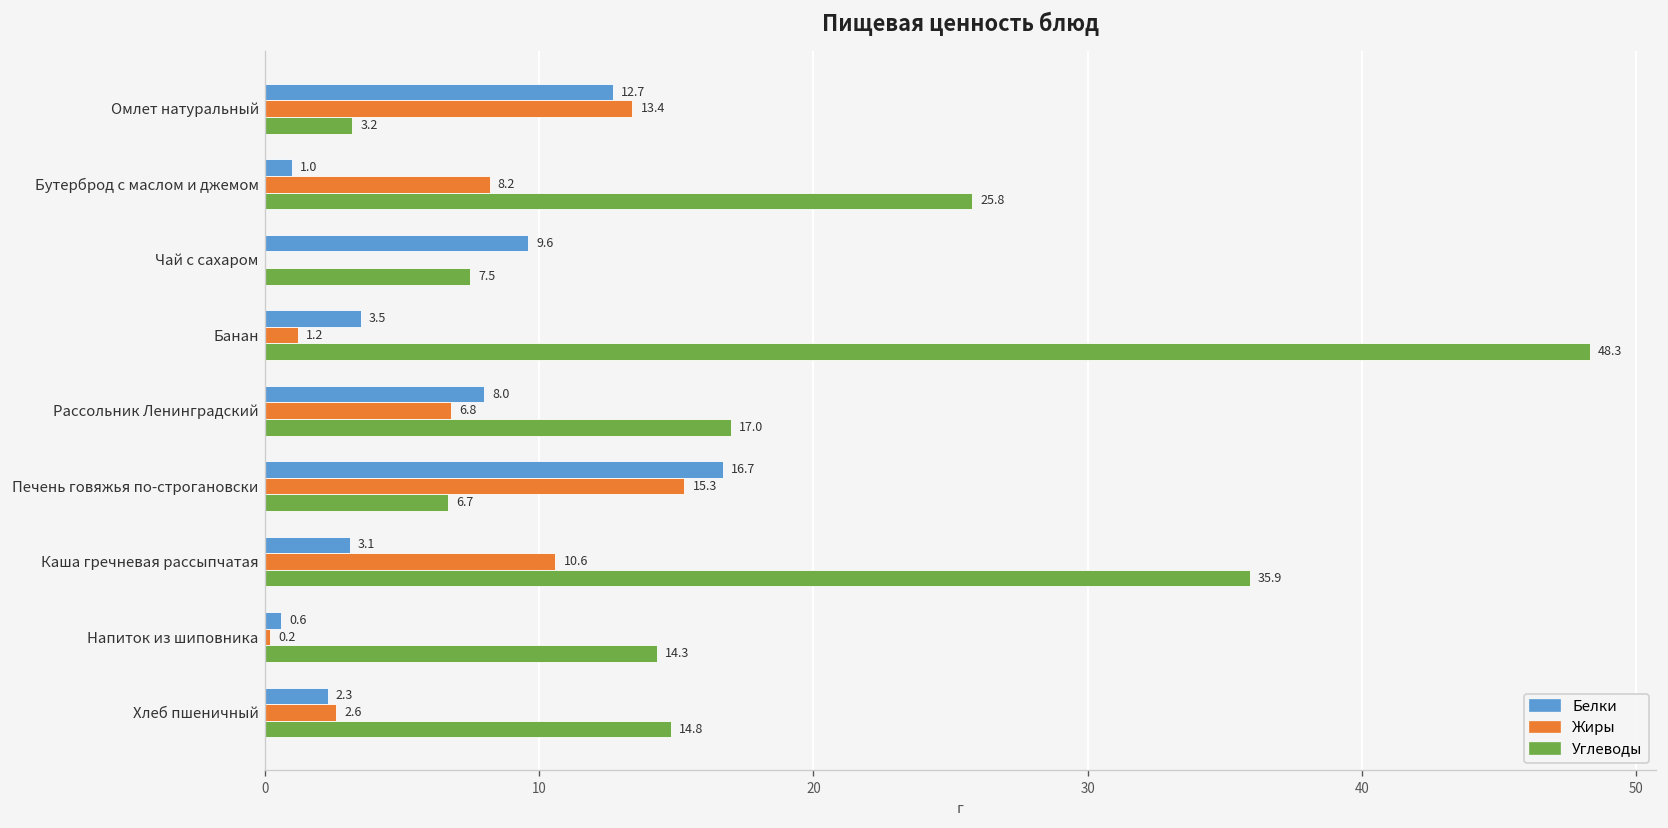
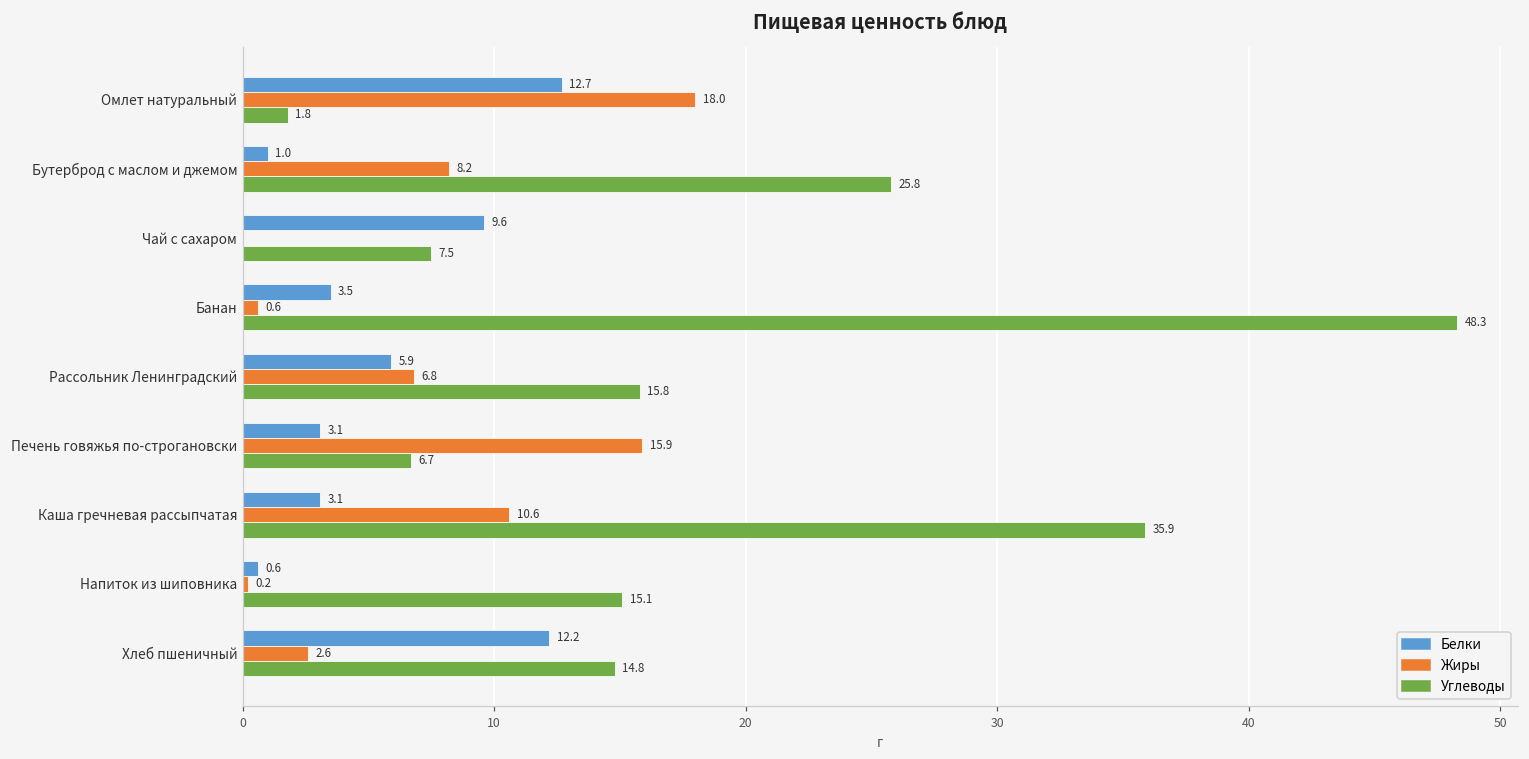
Жиры, Омлет натуральный: 13.4 -> 18.0
Углеводы, Омлет натуральный: 3.2 -> 1.8
Жиры, Банан: 1.2 -> 0.6
Белки, Рассольник Ленинградский: 8.0 -> 5.9
Углеводы, Рассольник Ленинградский: 17.0 -> 15.8
Белки, Печень говяжья по-строгановски: 16.7 -> 3.1
Жиры, Печень говяжья по-строгановски: 15.3 -> 15.9
Углеводы, Напиток из шиповника: 14.3 -> 15.1
Белки, Хлеб пшеничный: 2.3 -> 12.2
